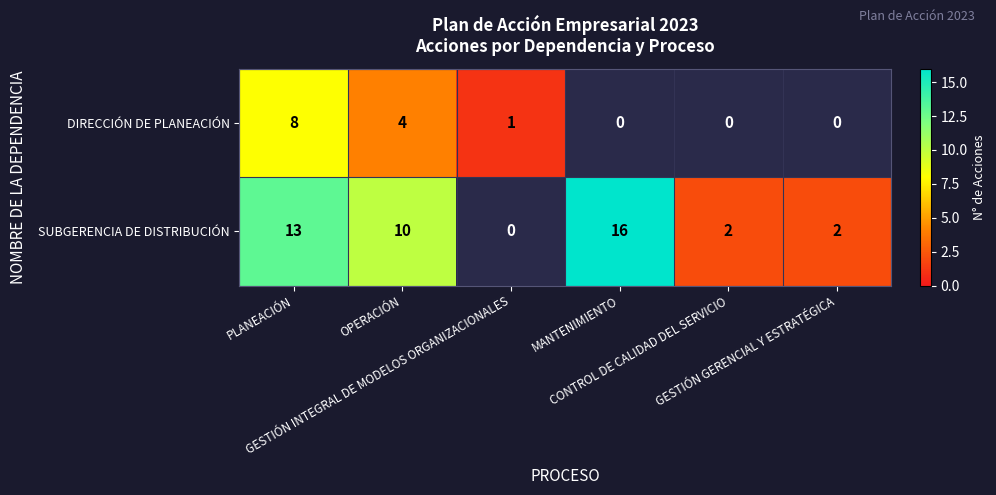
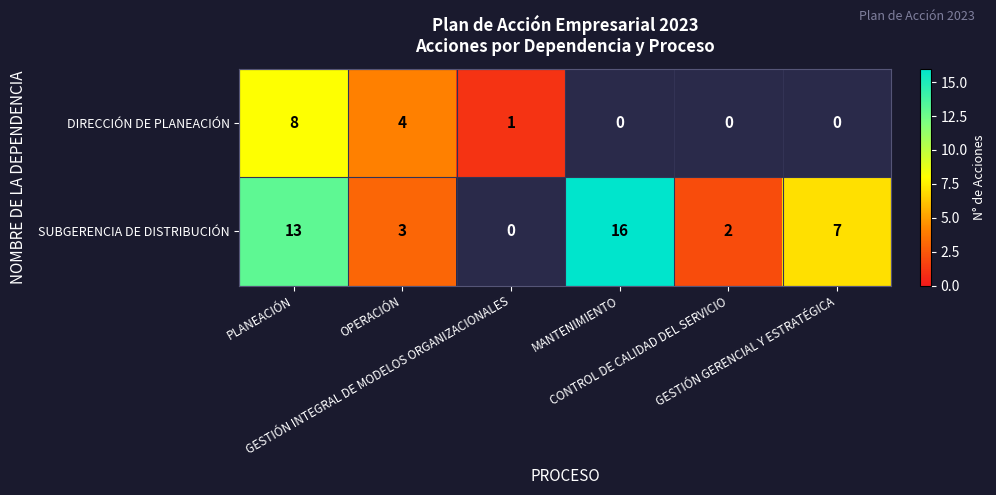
SUBGERENCIA DE DISTRIBUCIÓN, OPERACIÓN: 10 -> 3
SUBGERENCIA DE DISTRIBUCIÓN, GESTIÓN GERENCIAL Y ESTRATÉGICA: 2 -> 7
